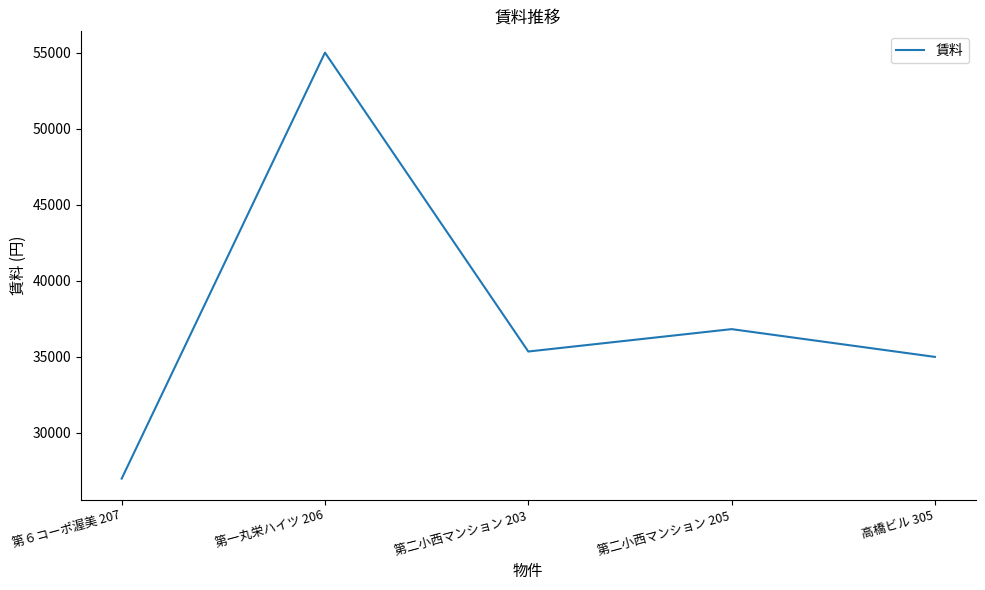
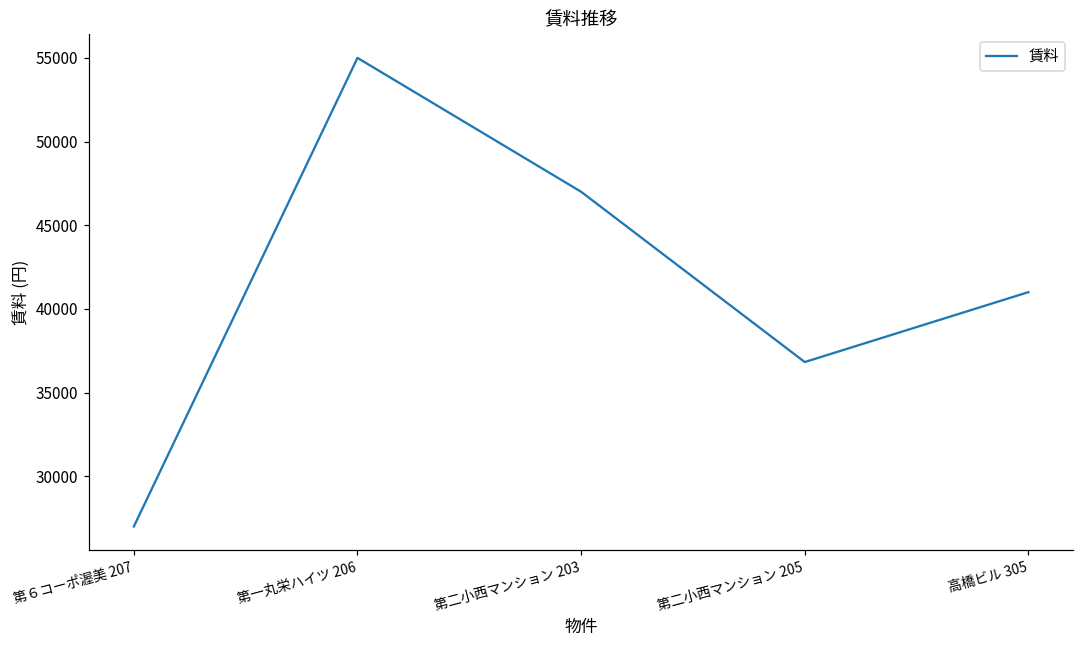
第二小西マンション 203: 35400 -> 47000
高橋ビル 305: 35000 -> 41000
